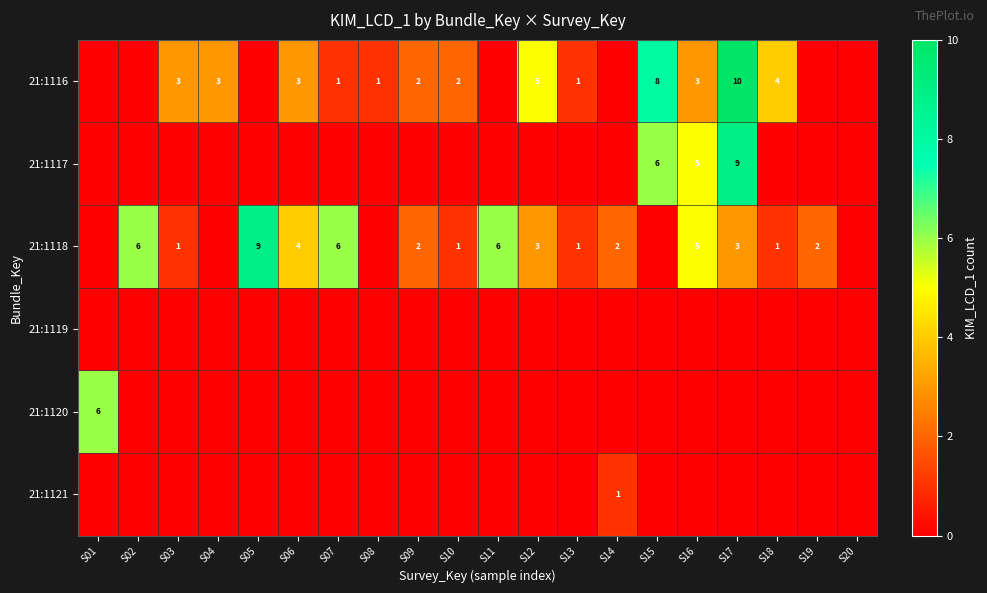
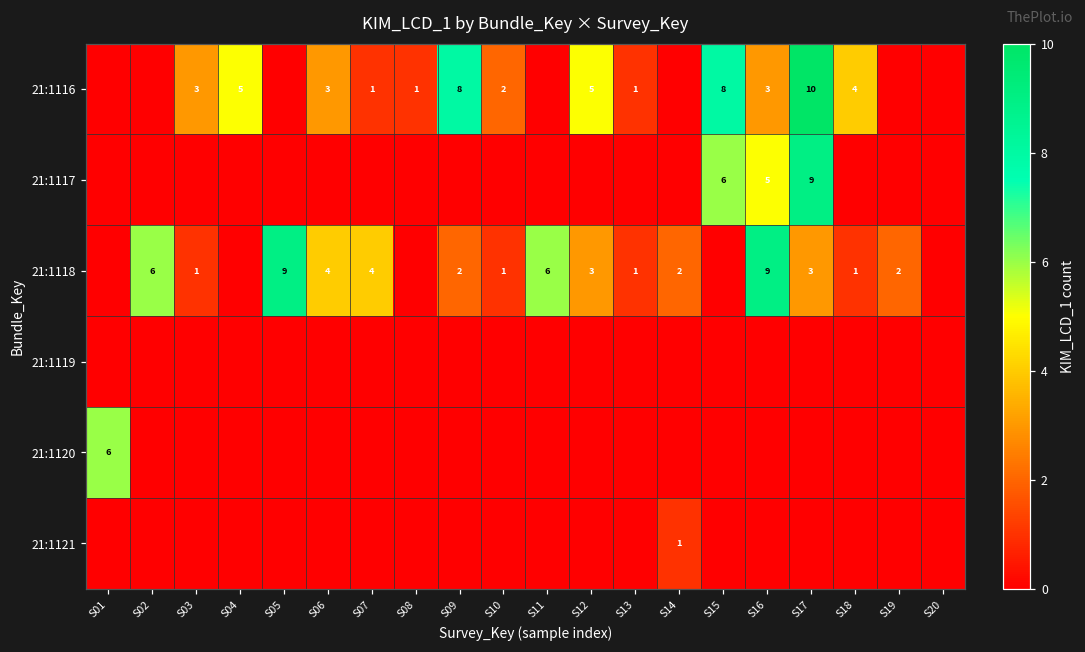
21:1116, S04: 3 -> 5
21:1116, S09: 2 -> 8
21:1118, S07: 6 -> 4
21:1118, S16: 5 -> 9
